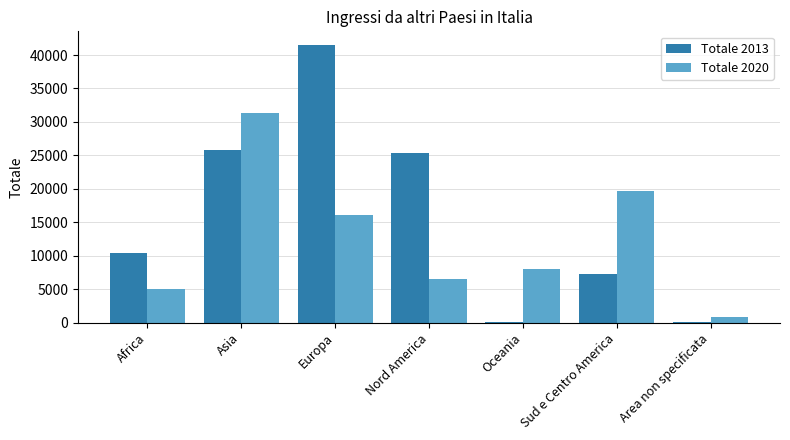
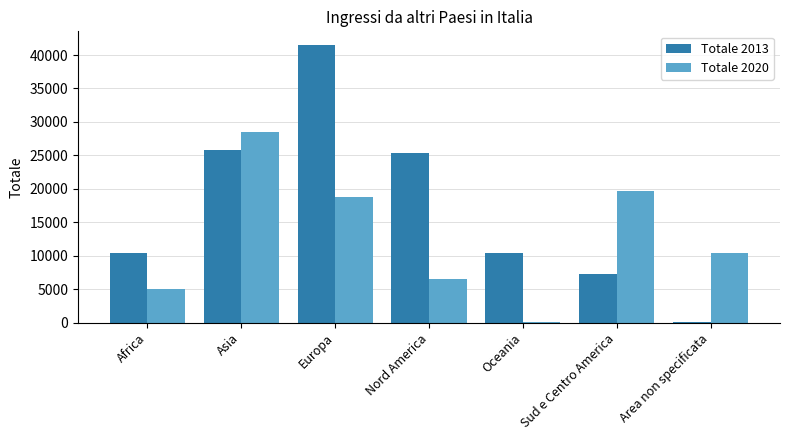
Totale 2020, Asia: 31000 -> 29000
Totale 2020, Europa: 16000 -> 19000
Totale 2013, Oceania: 0 -> 10000
Totale 2020, Oceania: 8000 -> 0
Totale 2020, Area non specificata: 1000 -> 10000
